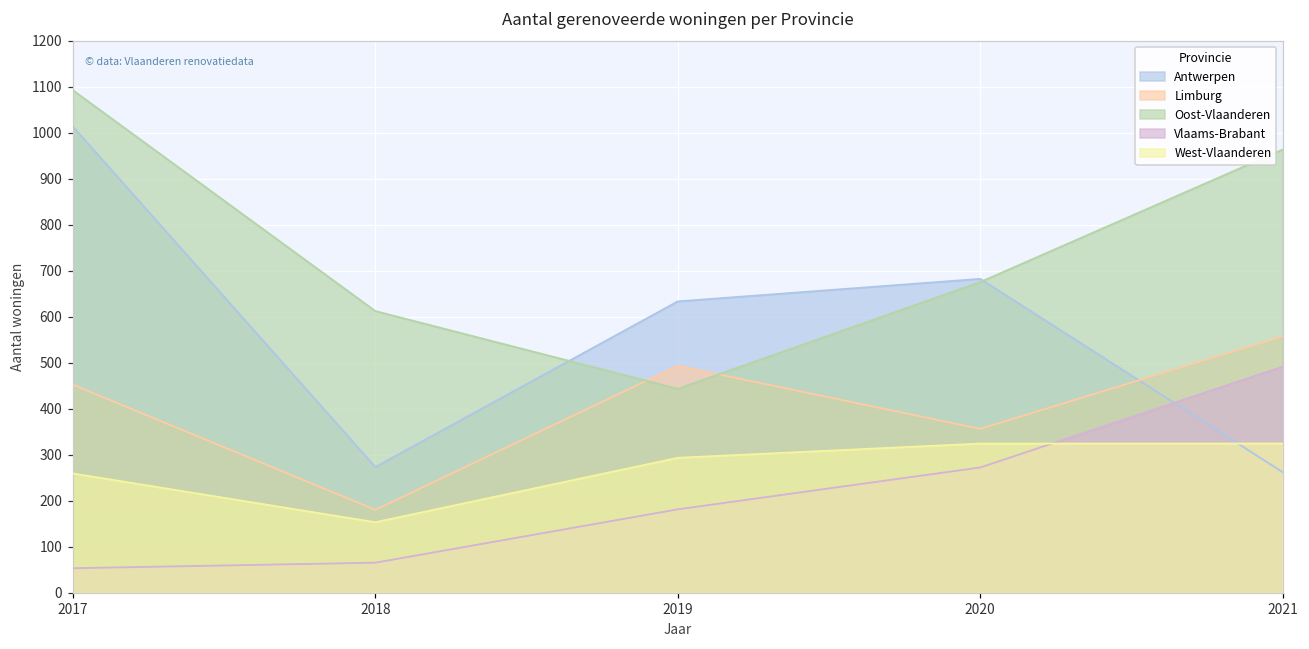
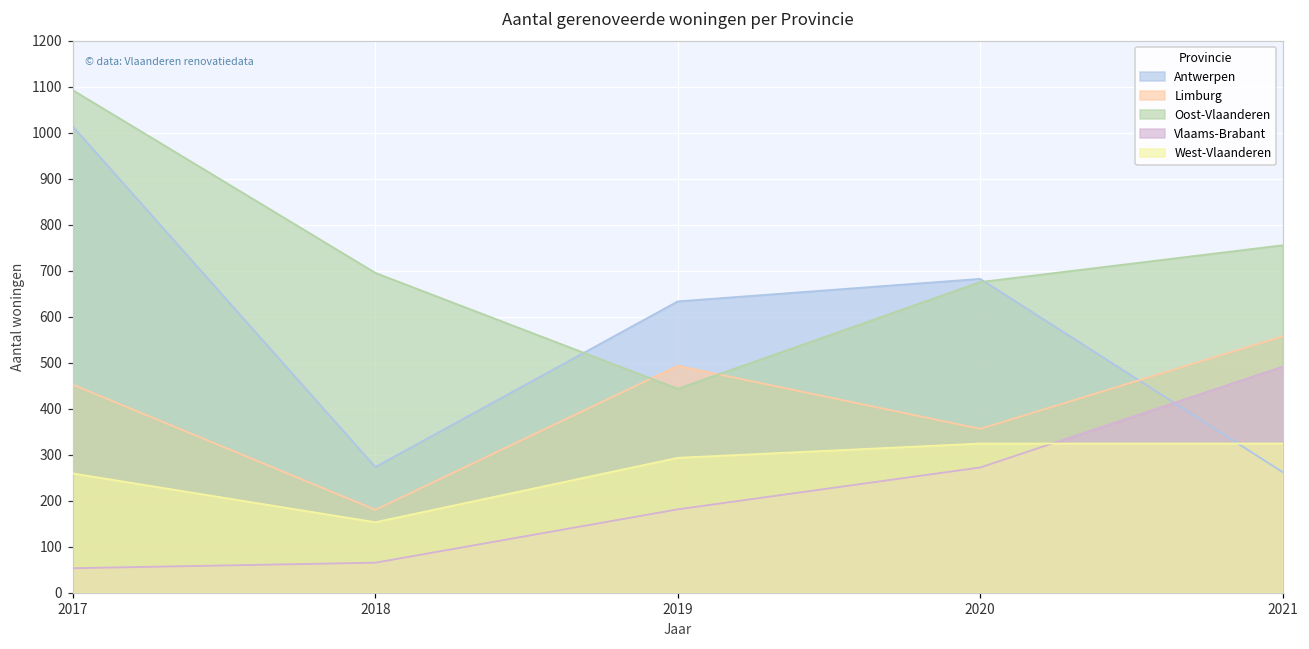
Oost-Vlaanderen, 2018: 610 -> 700
Oost-Vlaanderen, 2021: 960 -> 760
